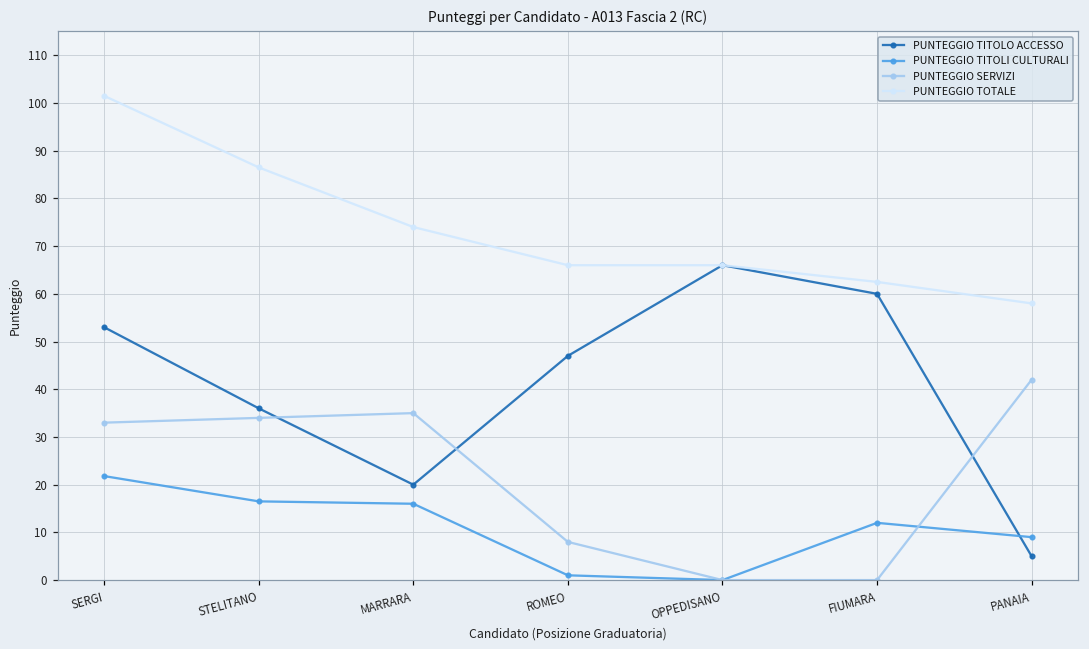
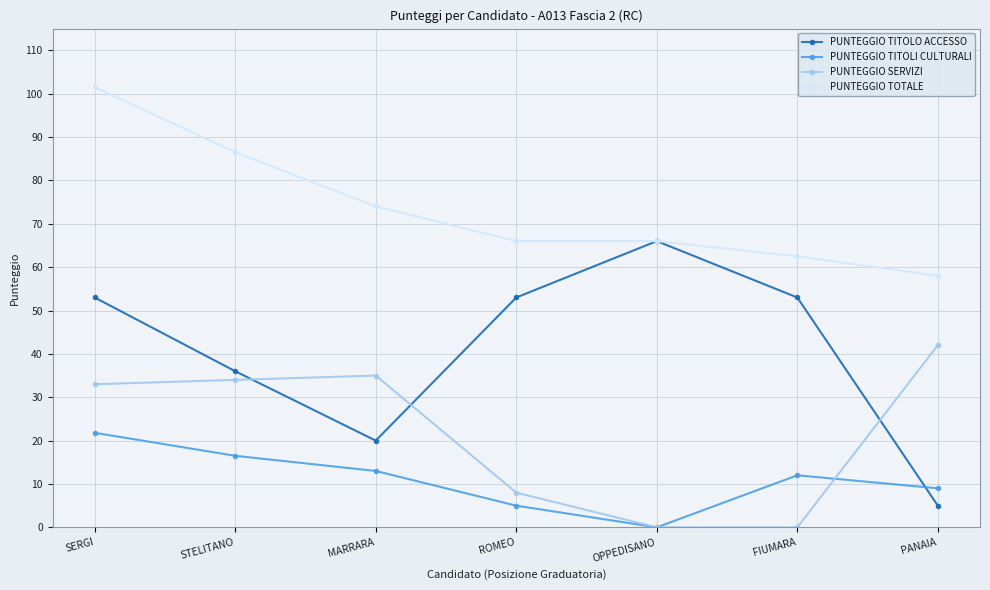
PUNTEGGIO TITOLI CULTURALI, MARRARA: 16 -> 13
PUNTEGGIO TITOLO ACCESSO, ROMEO: 47 -> 53
PUNTEGGIO TITOLI CULTURALI, ROMEO: 1 -> 5
PUNTEGGIO TITOLO ACCESSO, FIUMARA: 60 -> 53
